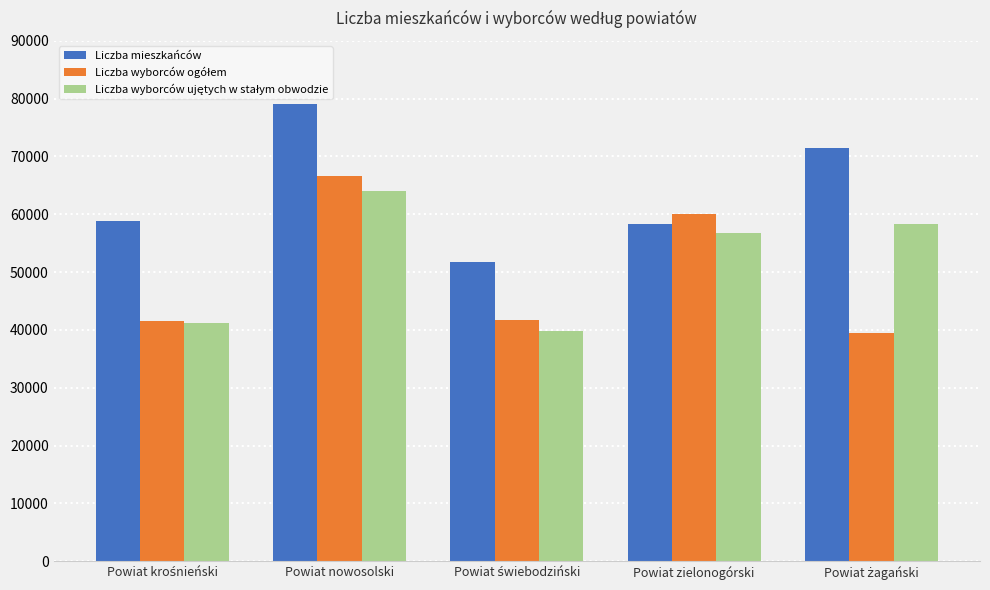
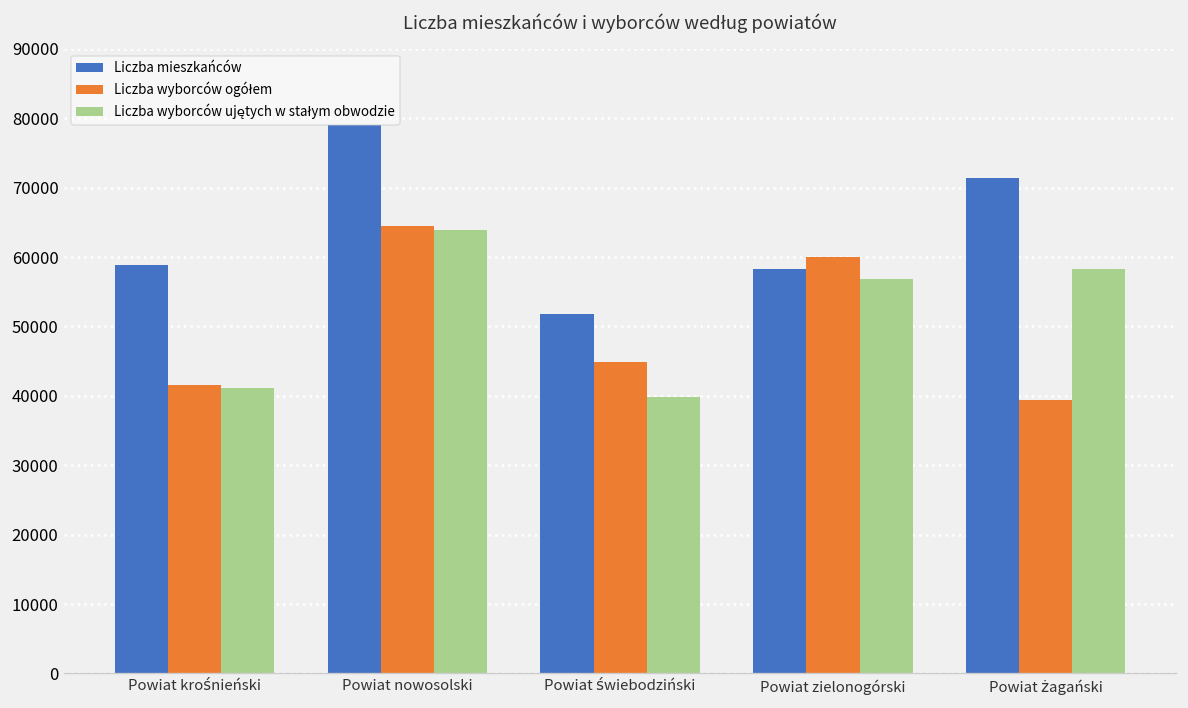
Liczba wyborców ogółem, Powiat nowosolski: 67000 -> 64000
Liczba wyborców ogółem, Powiat świebodziński: 42000 -> 45000
